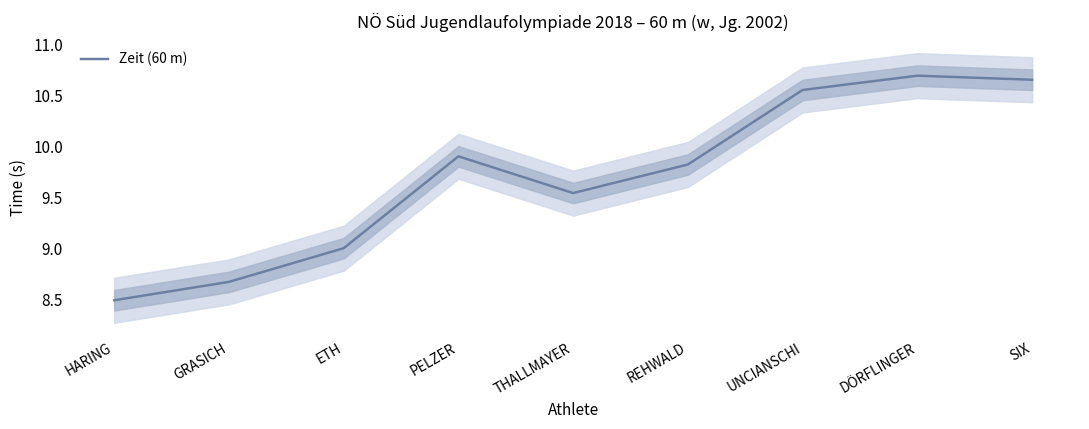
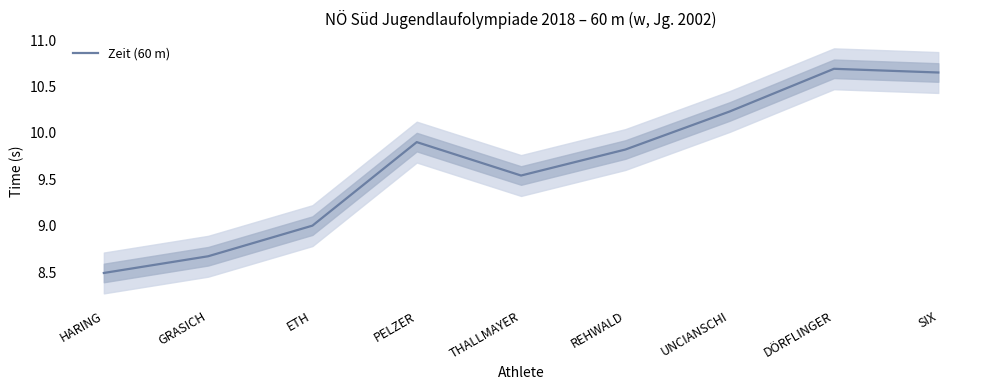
Zeit (60 m), UNCIANSCHI: 10.6 -> 10.2
